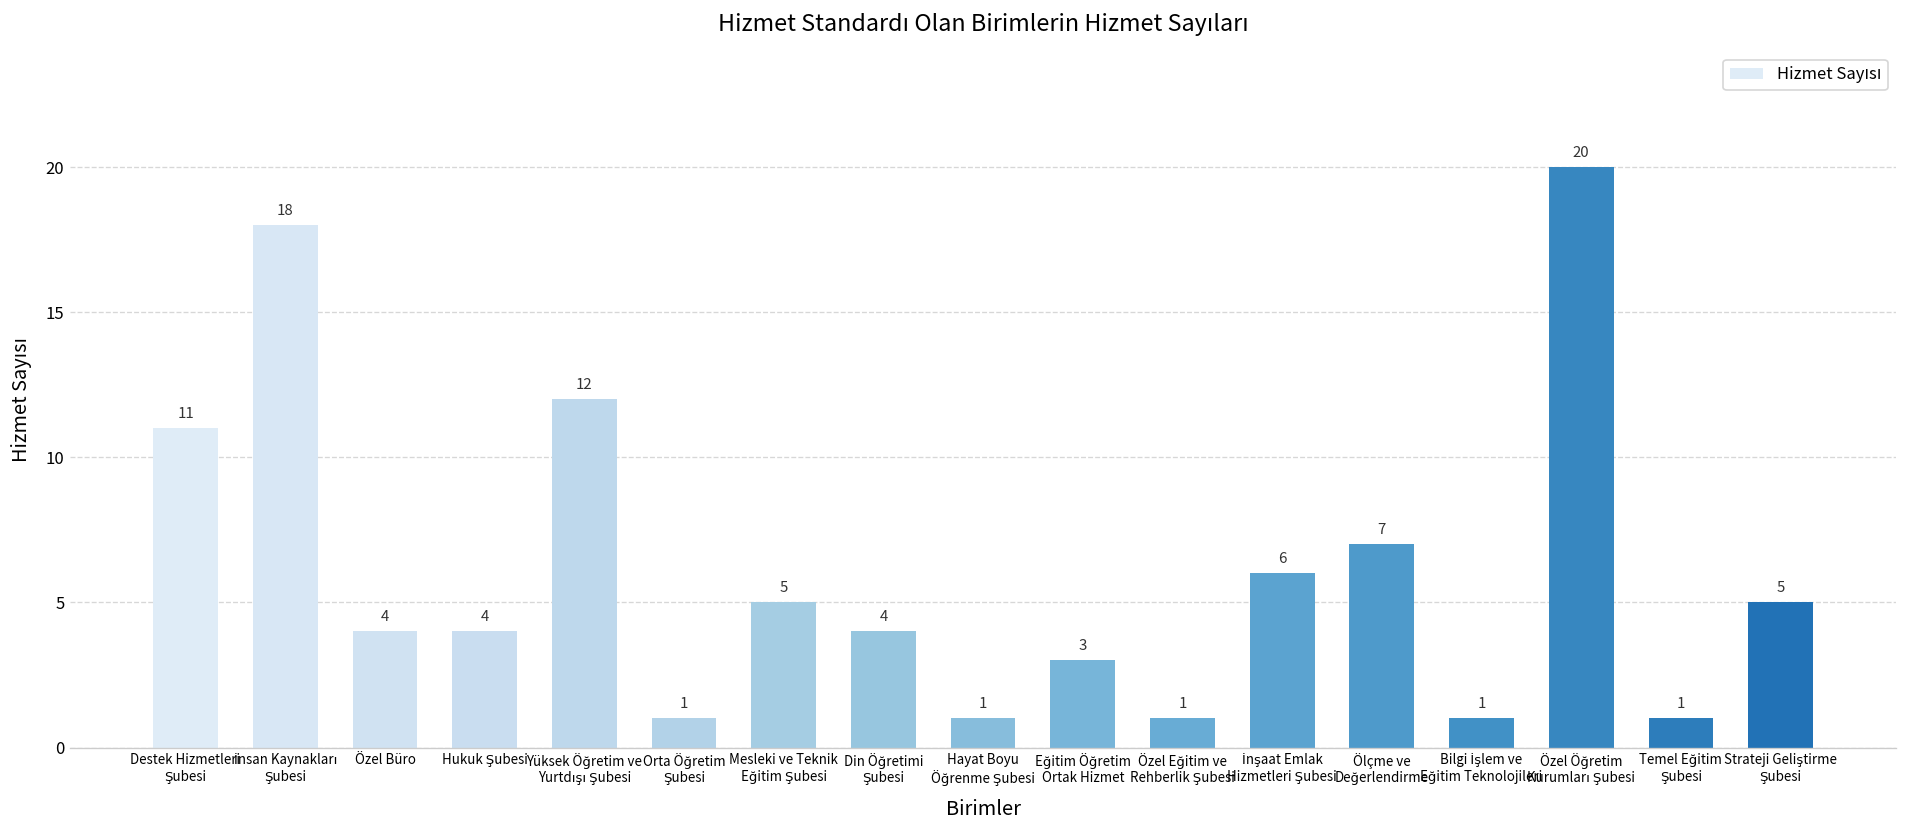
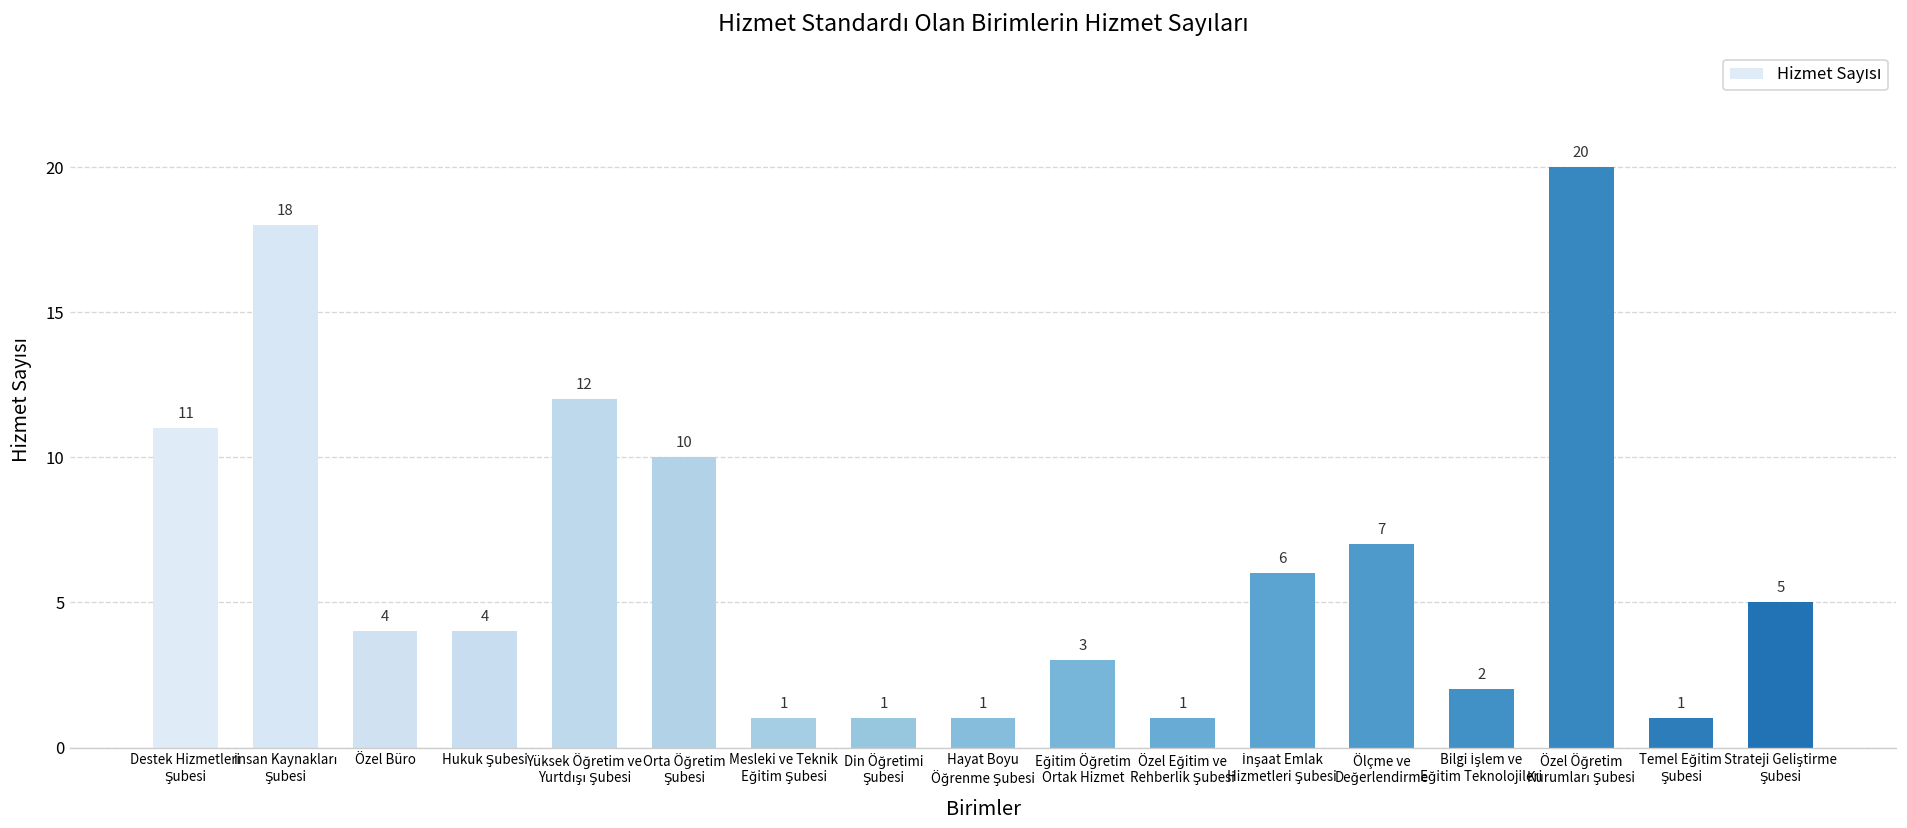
Orta Öğretim Şubesi: 1 -> 10
Mesleki ve Teknik Eğitim Şubesi: 5 -> 1
Din Öğretimi Şubesi: 4 -> 1
Bilgi İşlem ve Eğitim Teknolojileri: 1 -> 2
